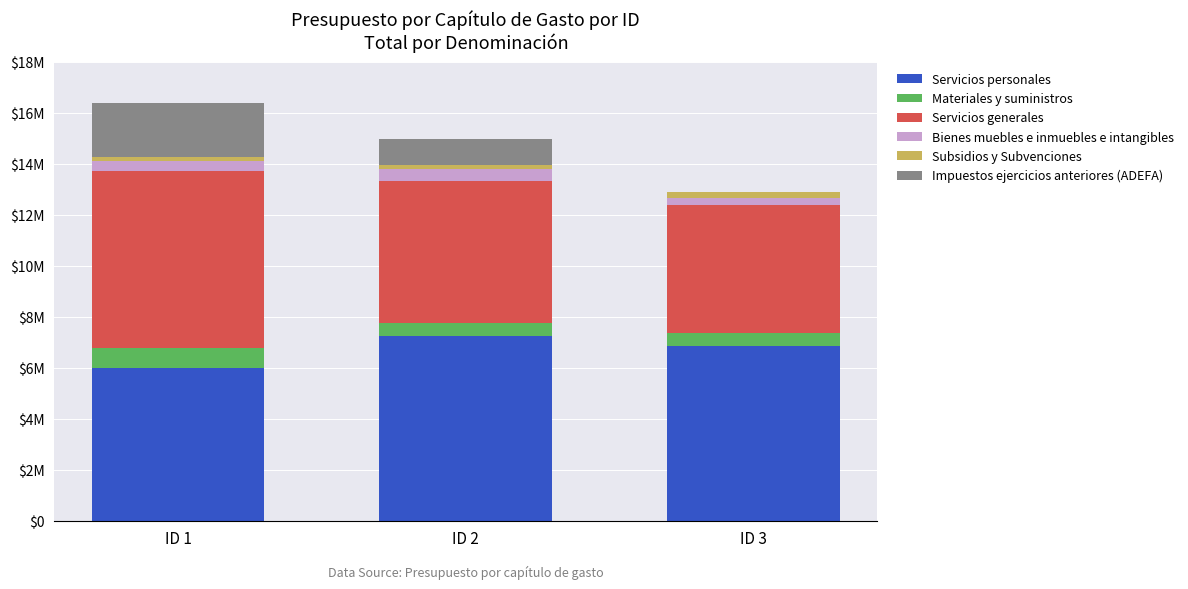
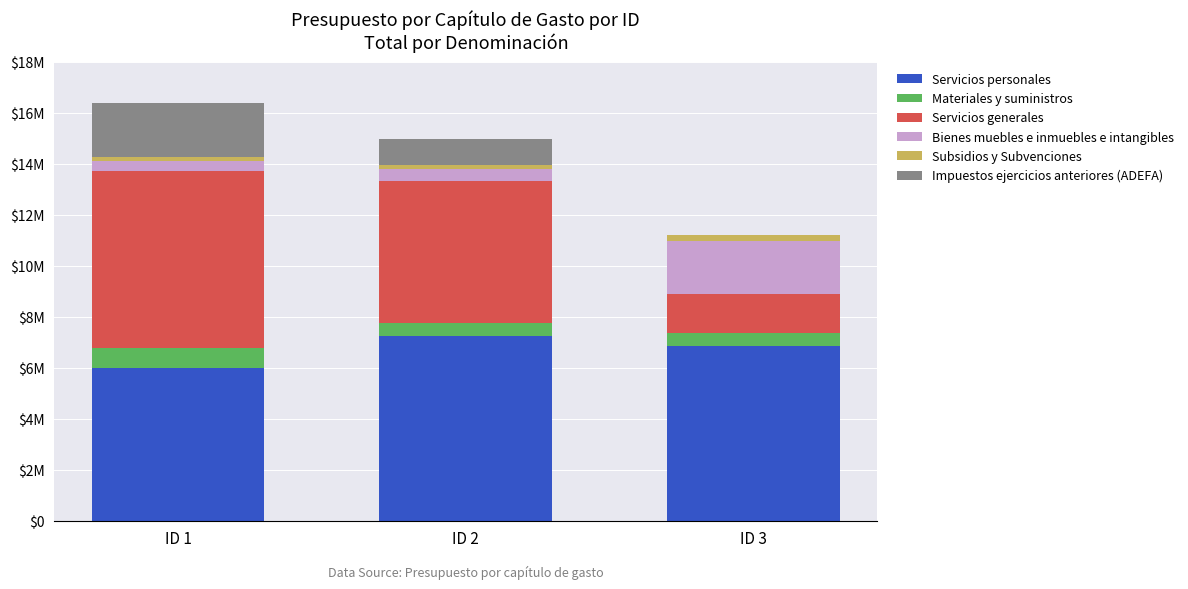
Servicios generales, ID 3: $5000000 -> $1500000
Bienes muebles e inmuebles e intangibles, ID 3: $300000 -> $2100000
